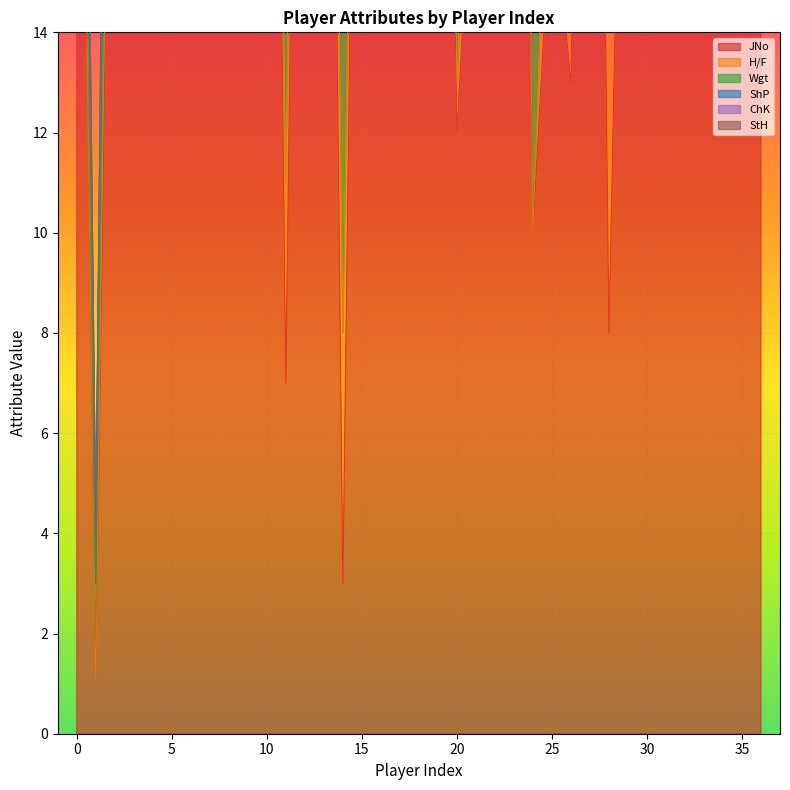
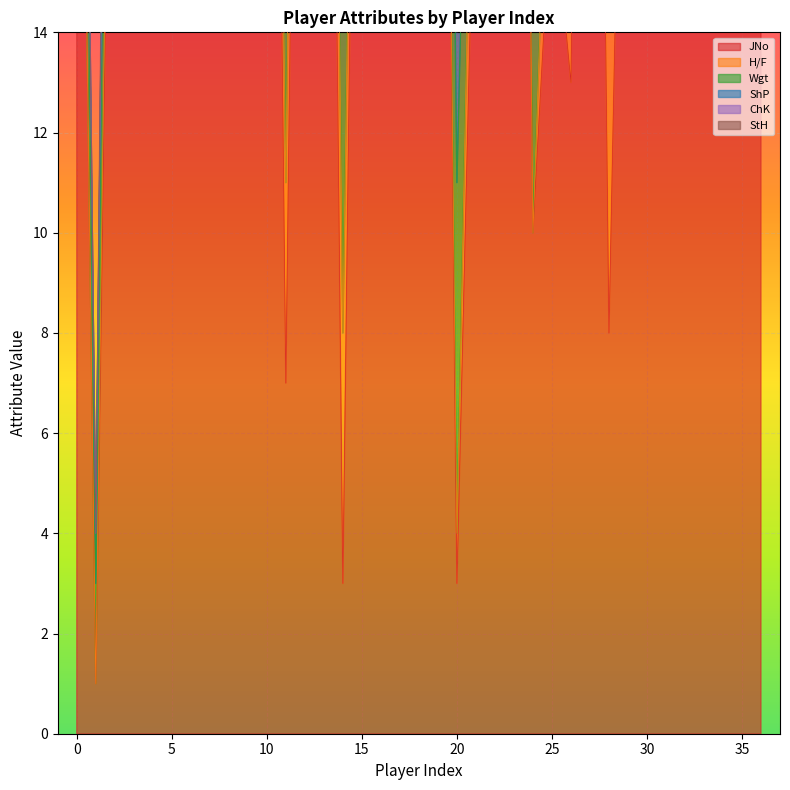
JNo, 20: 12 -> 3
